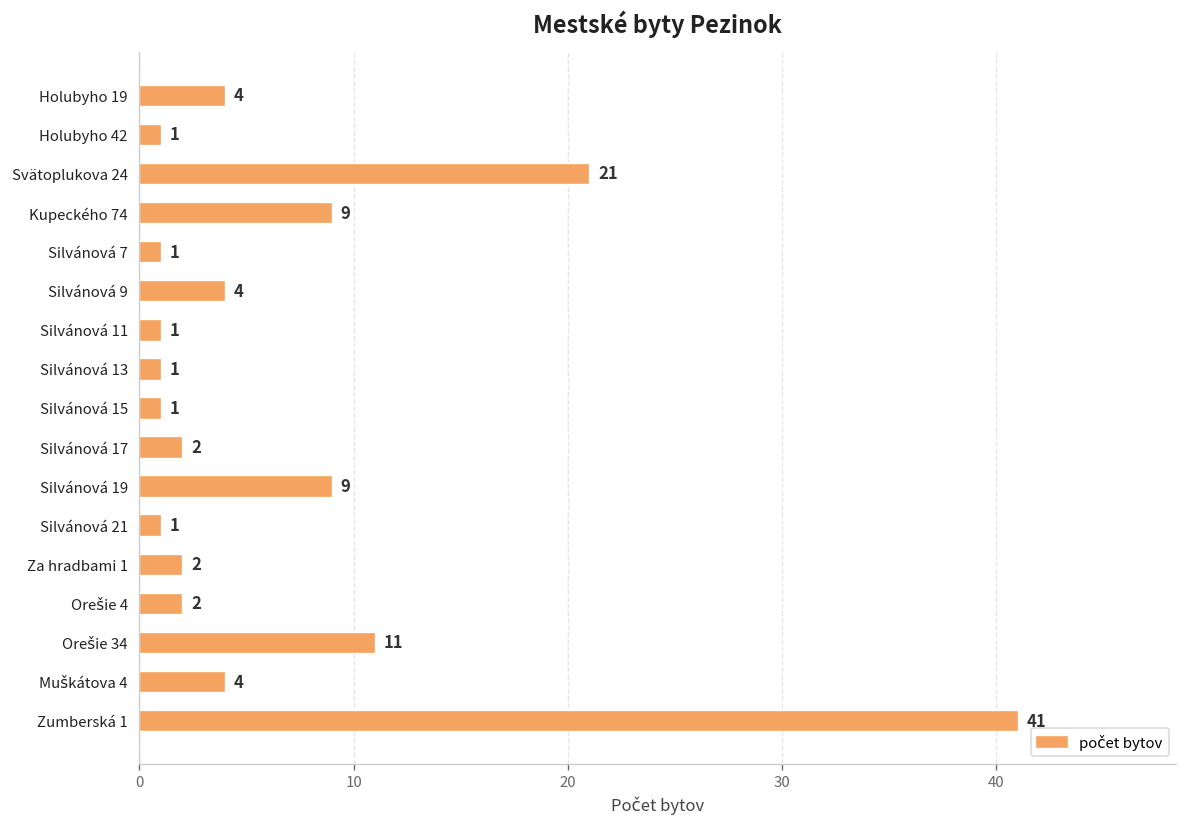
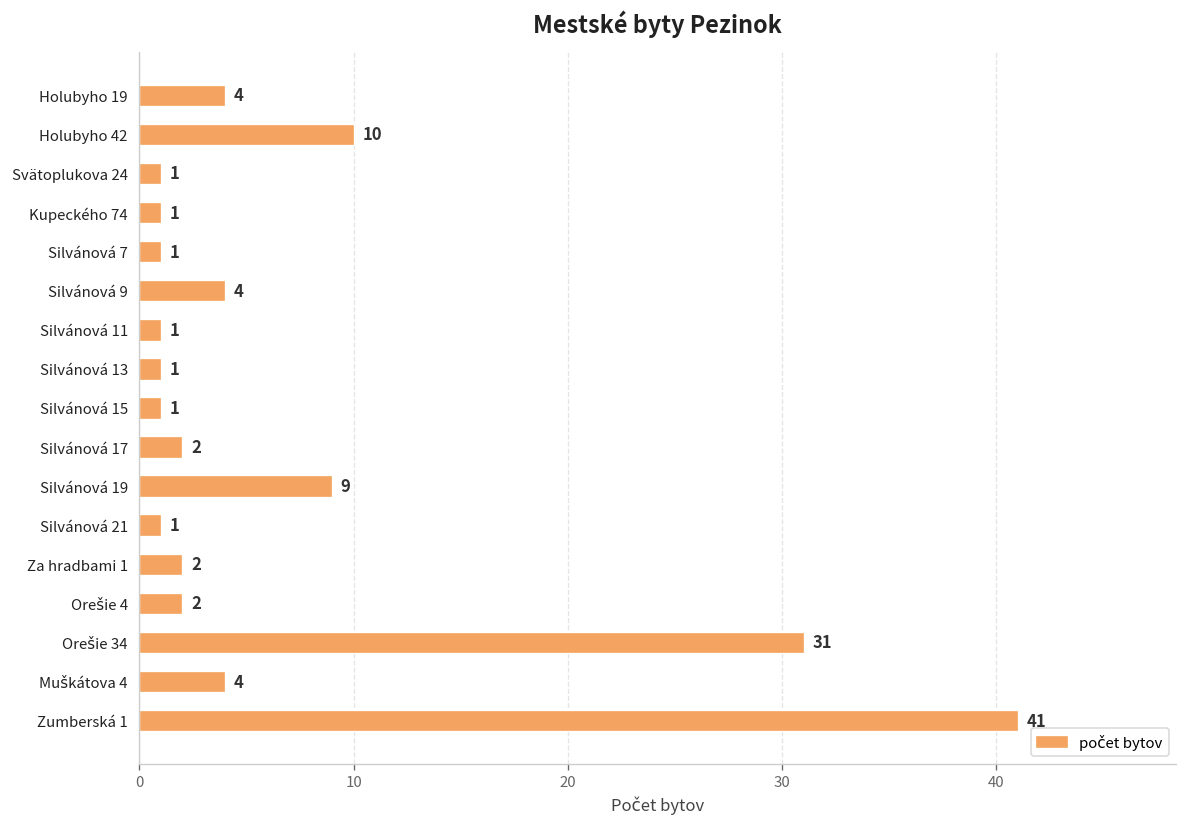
Holubyho 42: 1 -> 10
Svätoplukova 24: 21 -> 1
Kupeckého 74: 9 -> 1
Orešie 34: 11 -> 31
